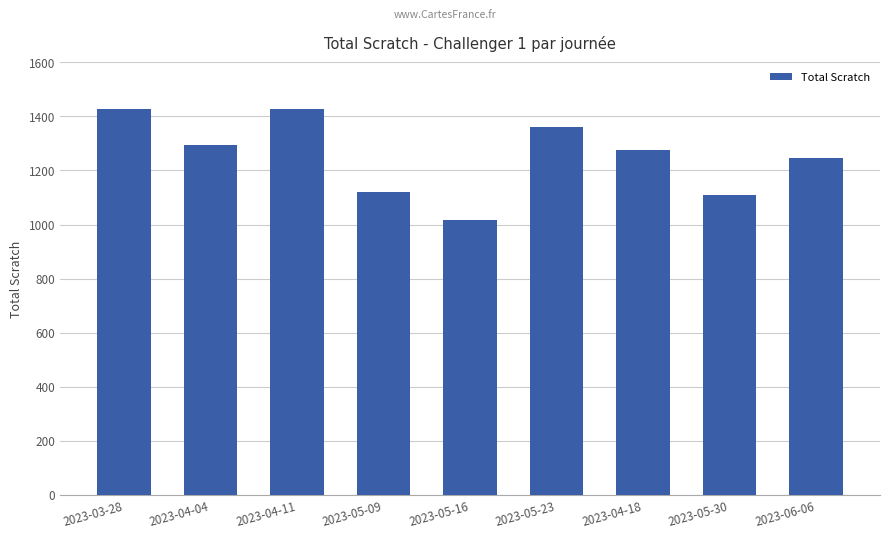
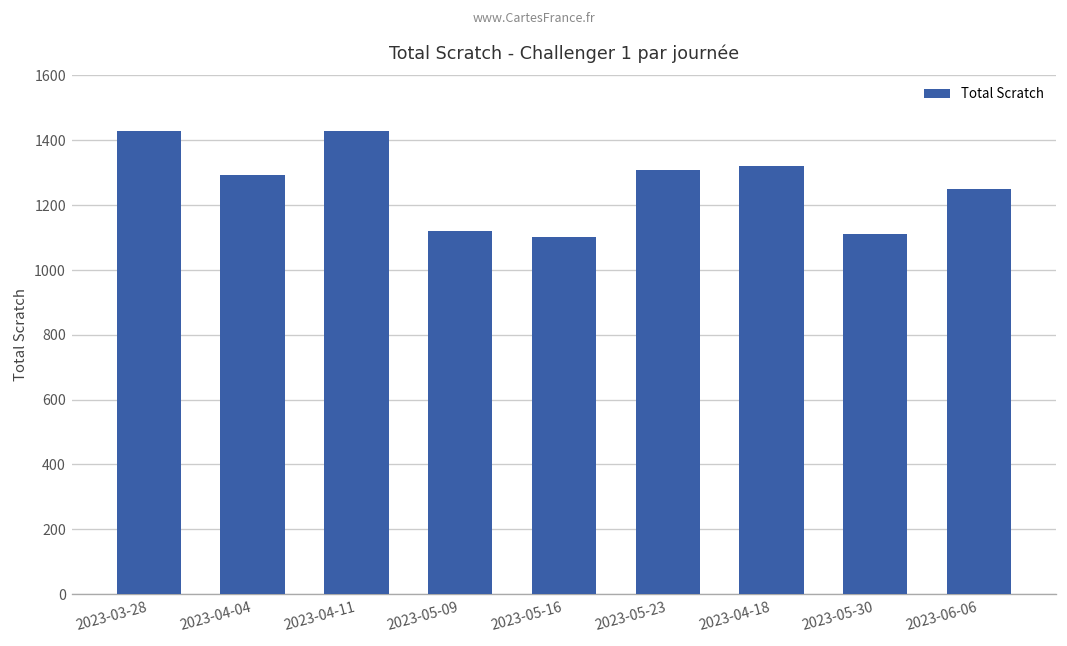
2023-05-16: 1020 -> 1100
2023-05-23: 1360 -> 1310
2023-04-18: 1280 -> 1320
